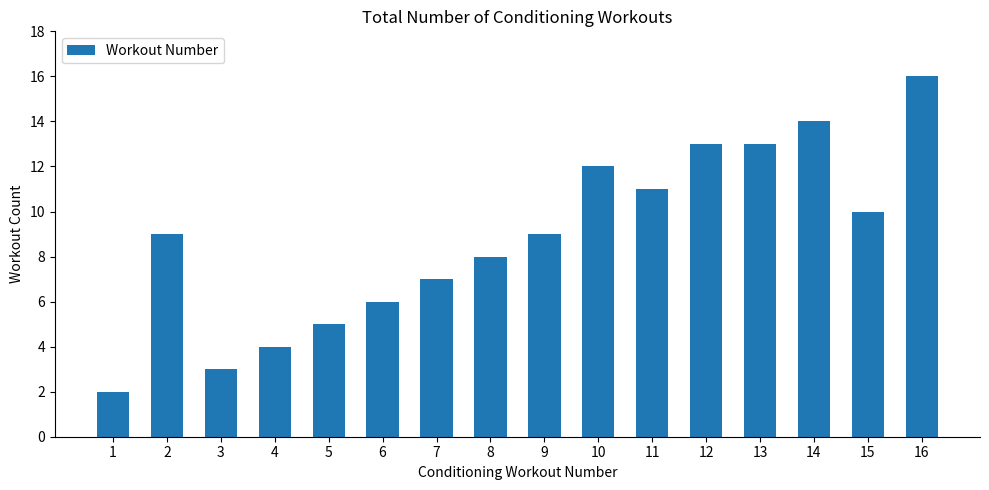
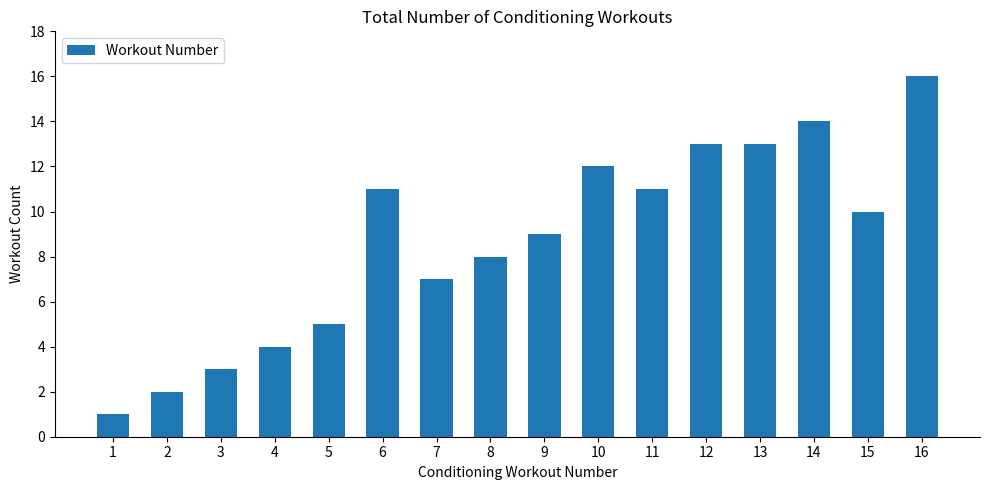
1: 2 -> 1
2: 9 -> 2
6: 6 -> 11
